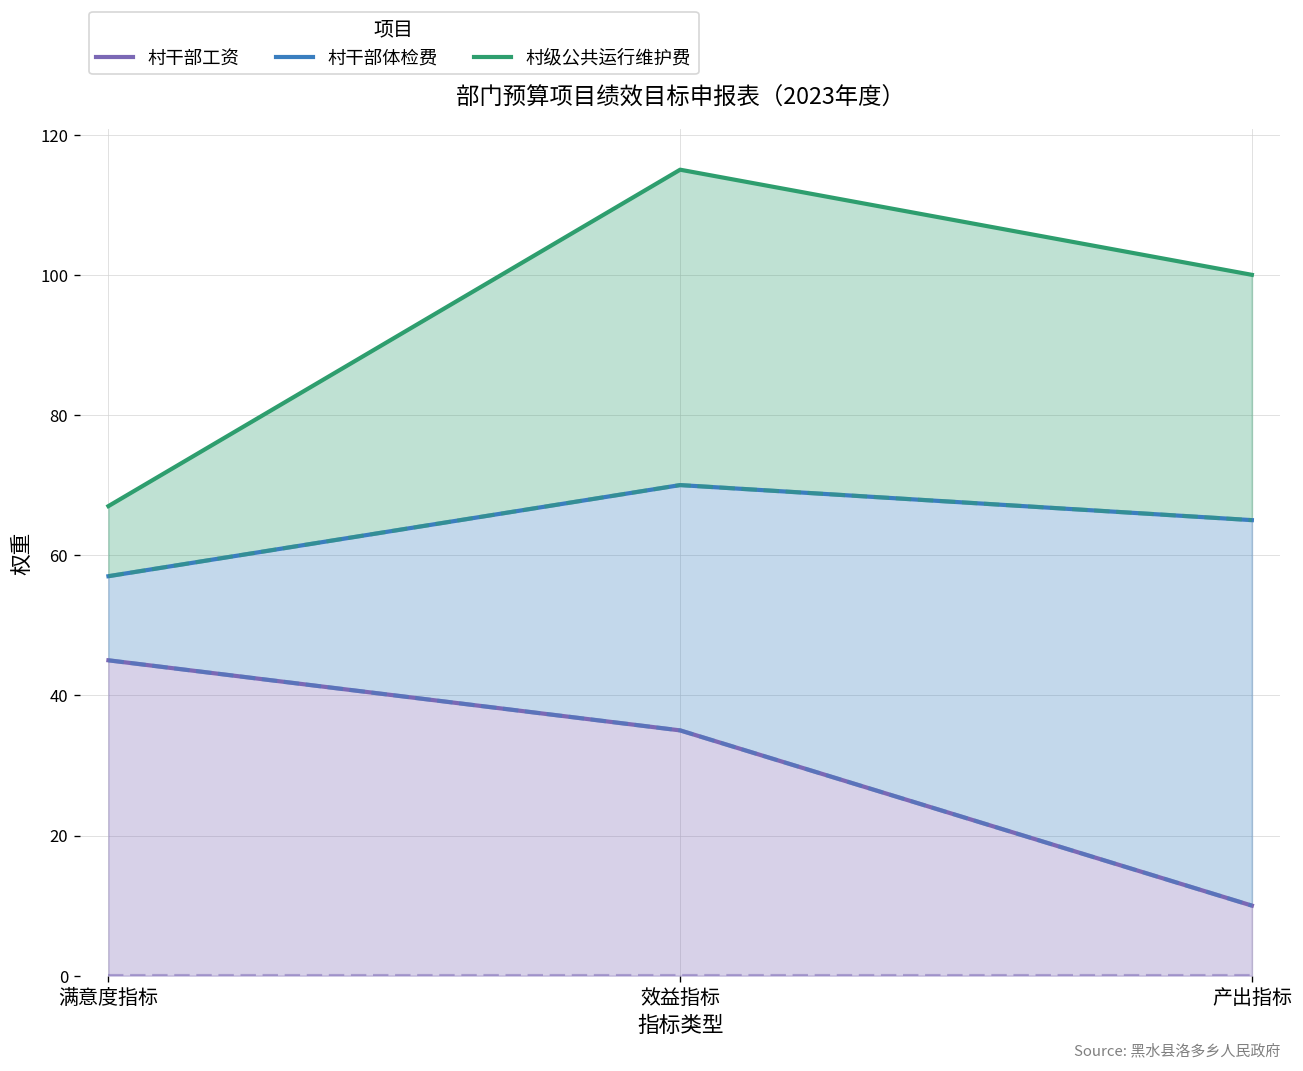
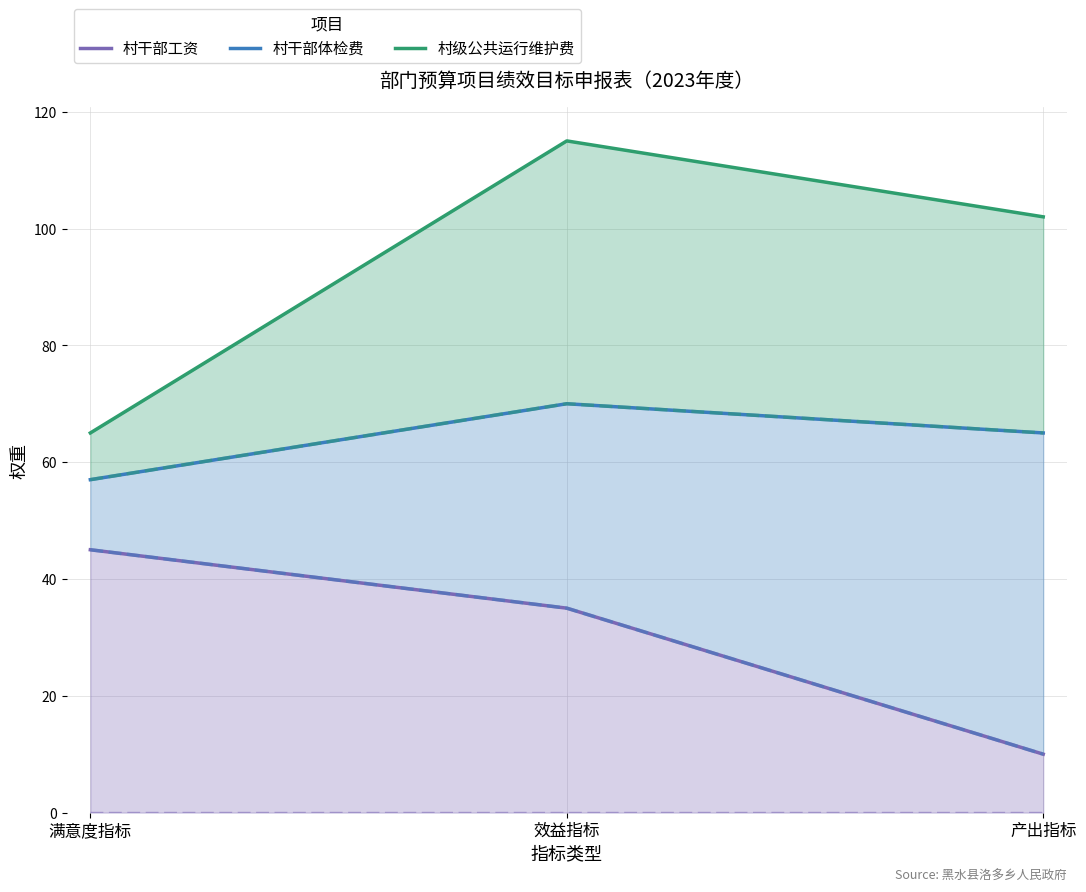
村级公共运行维护费, 满意度指标: 10 -> 8
村级公共运行维护费, 产出指标: 35 -> 37
